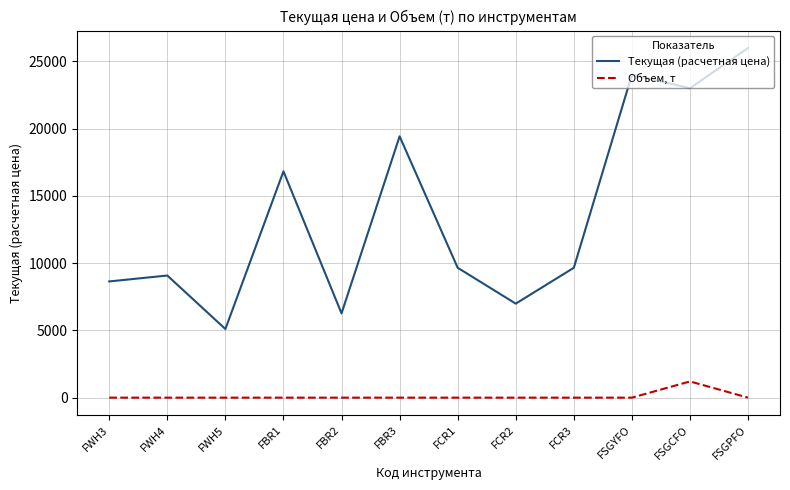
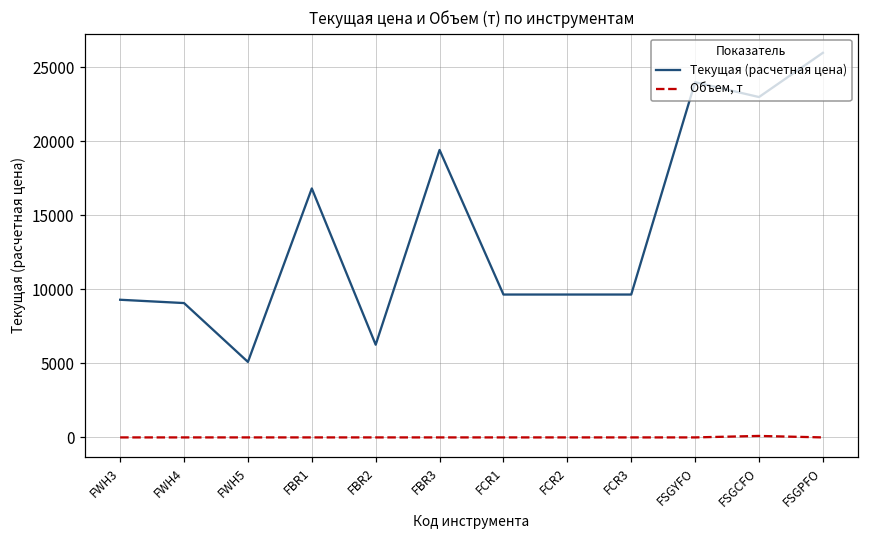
Текущая (расчетная цена), FWH3: 8600 -> 9300
Текущая (расчетная цена), FCR2: 7000 -> 9700
Объем, т, FSGCFO: 1200 -> 100
